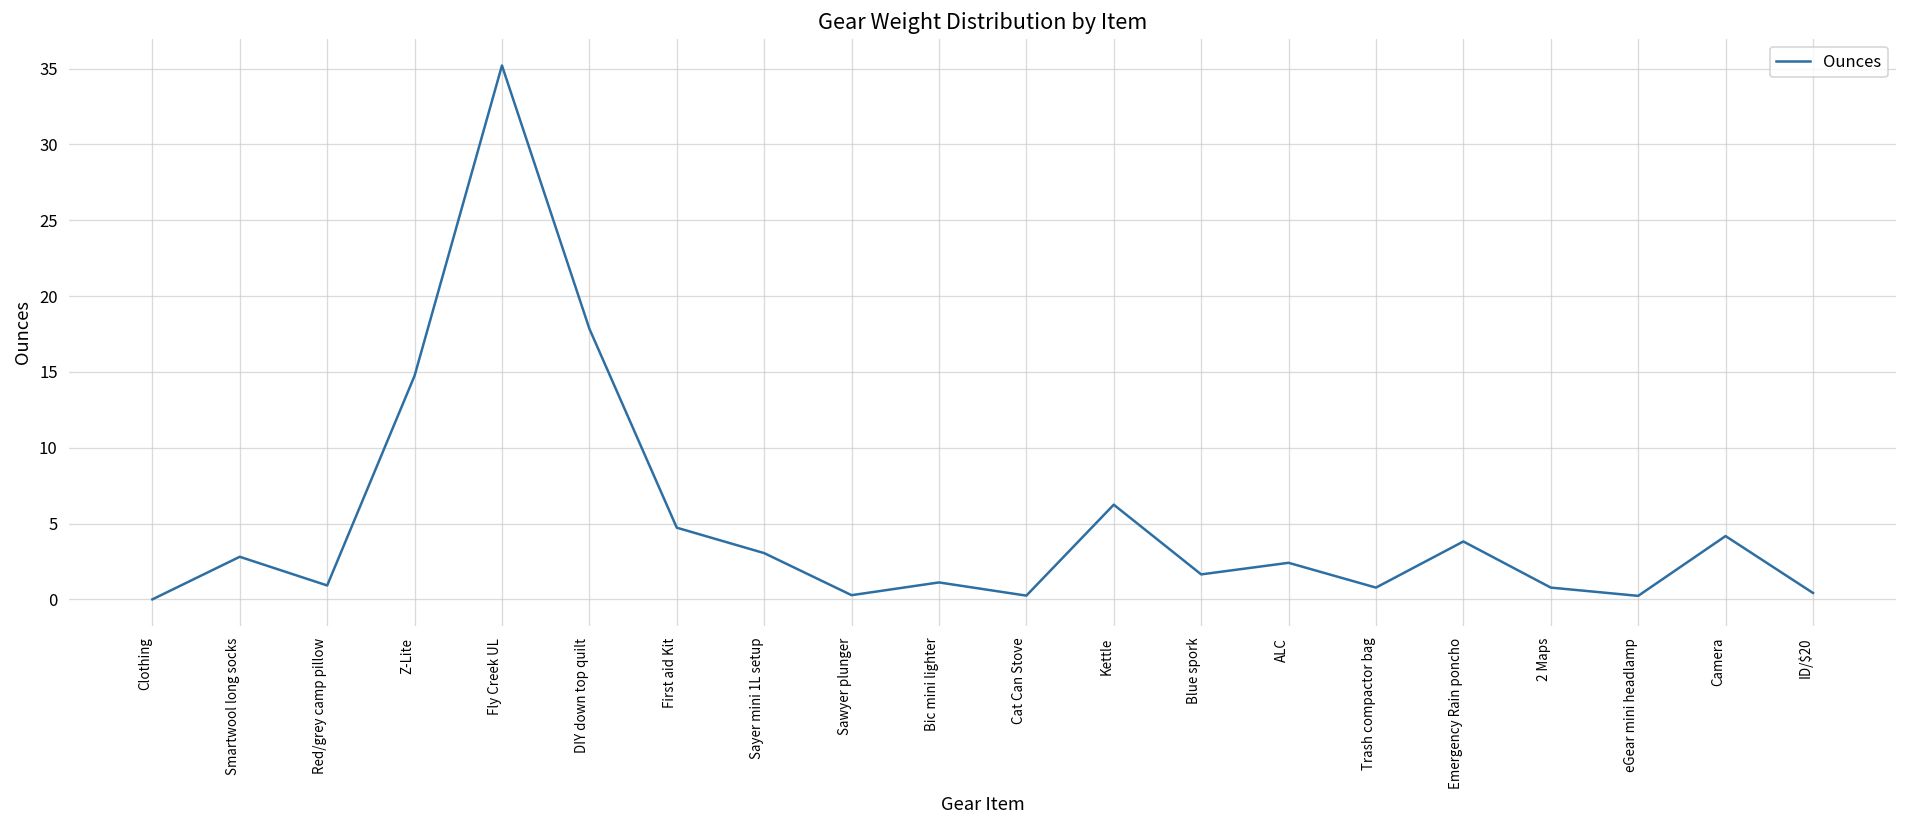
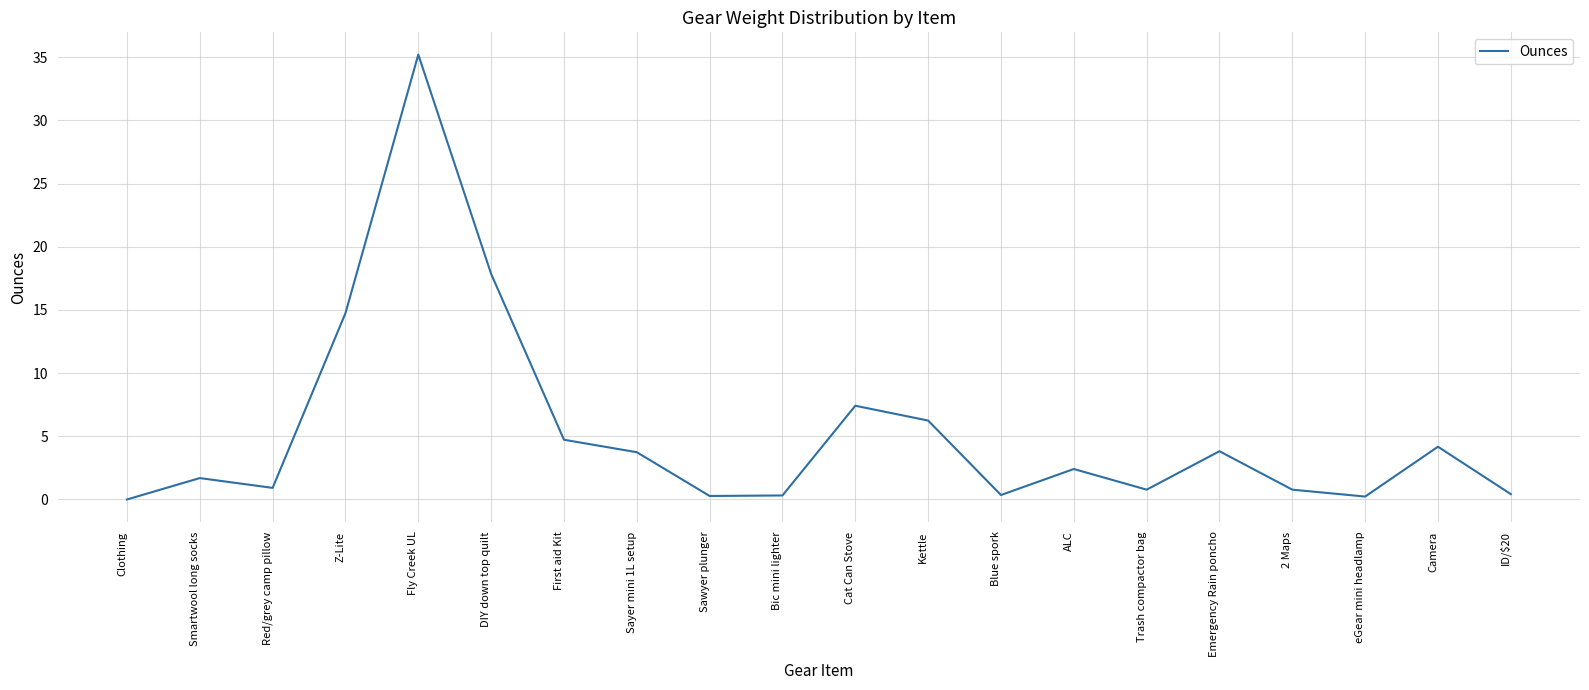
Smartwool long socks: 2.8 -> 1.7
Sayer mini 1L setup: 3.1 -> 3.7
Bic mini lighter: 1.1 -> 0.3
Cat Can Stove: 0.2 -> 7.4
Blue spork: 1.6 -> 0.4
